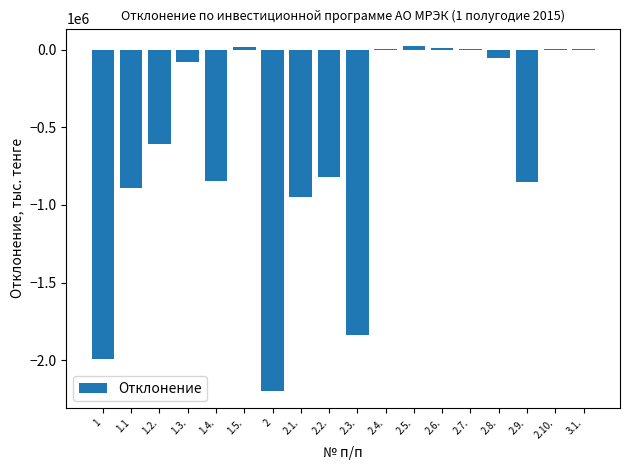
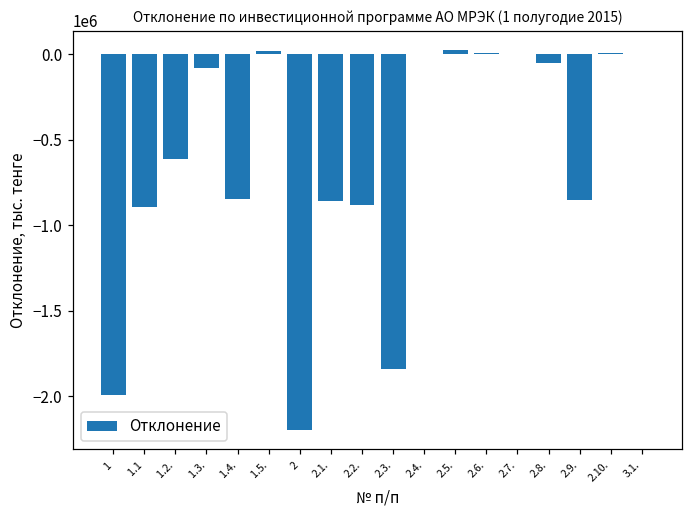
2.1.: -950000 -> -860000
2.2.: -820000 -> -880000
